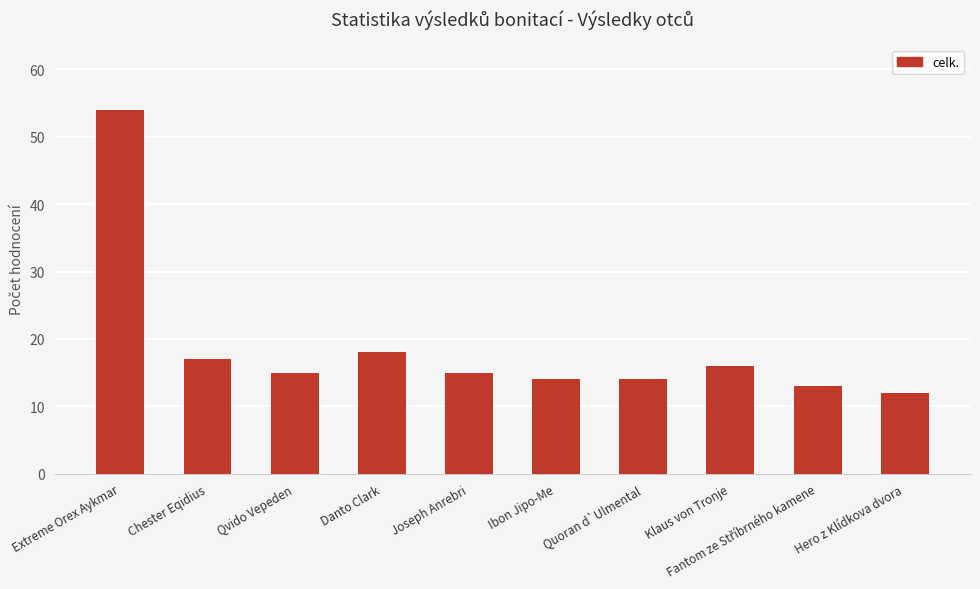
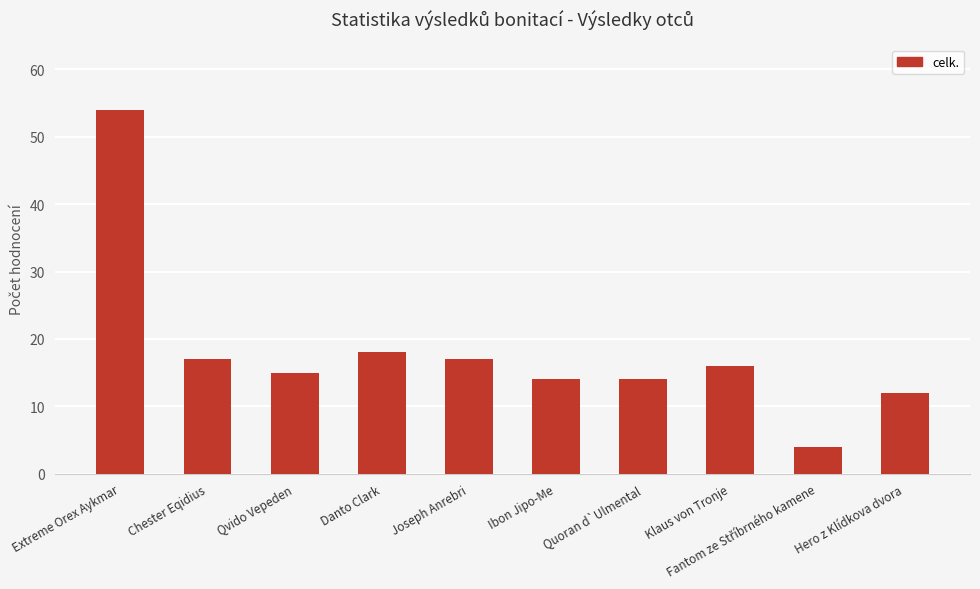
Joseph Anrebri: 15 -> 17
Fantom ze Stříbrného kamene: 13 -> 4
